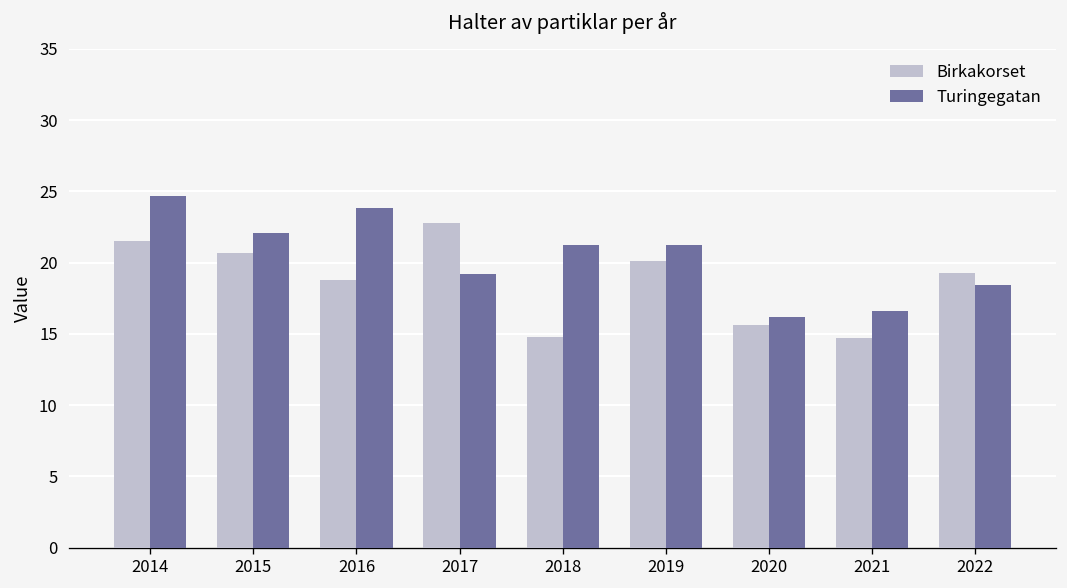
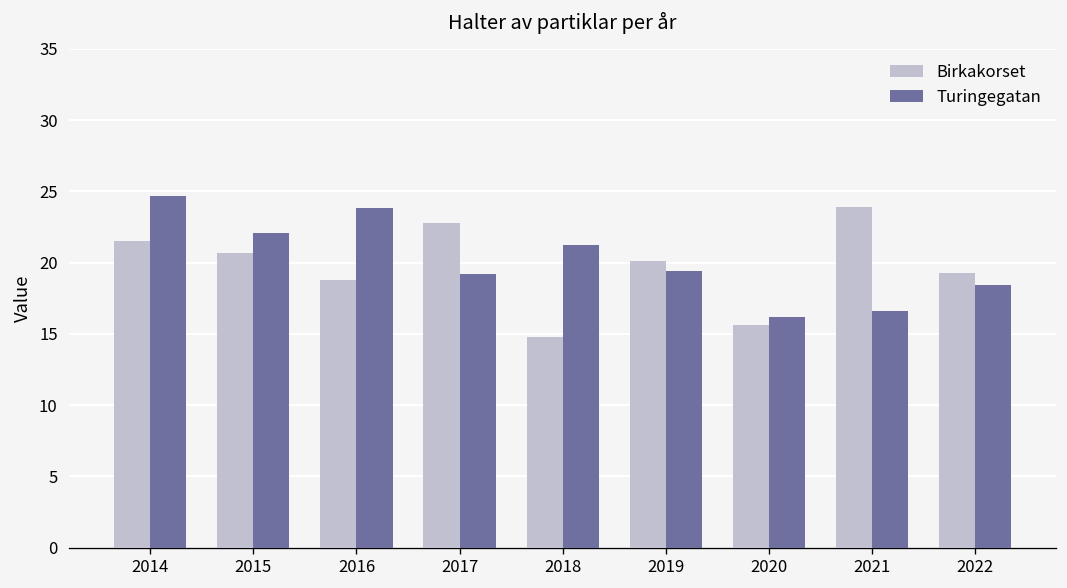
Turingegatan, 2019: 21.2 -> 19.4
Birkakorset, 2021: 14.7 -> 23.9
